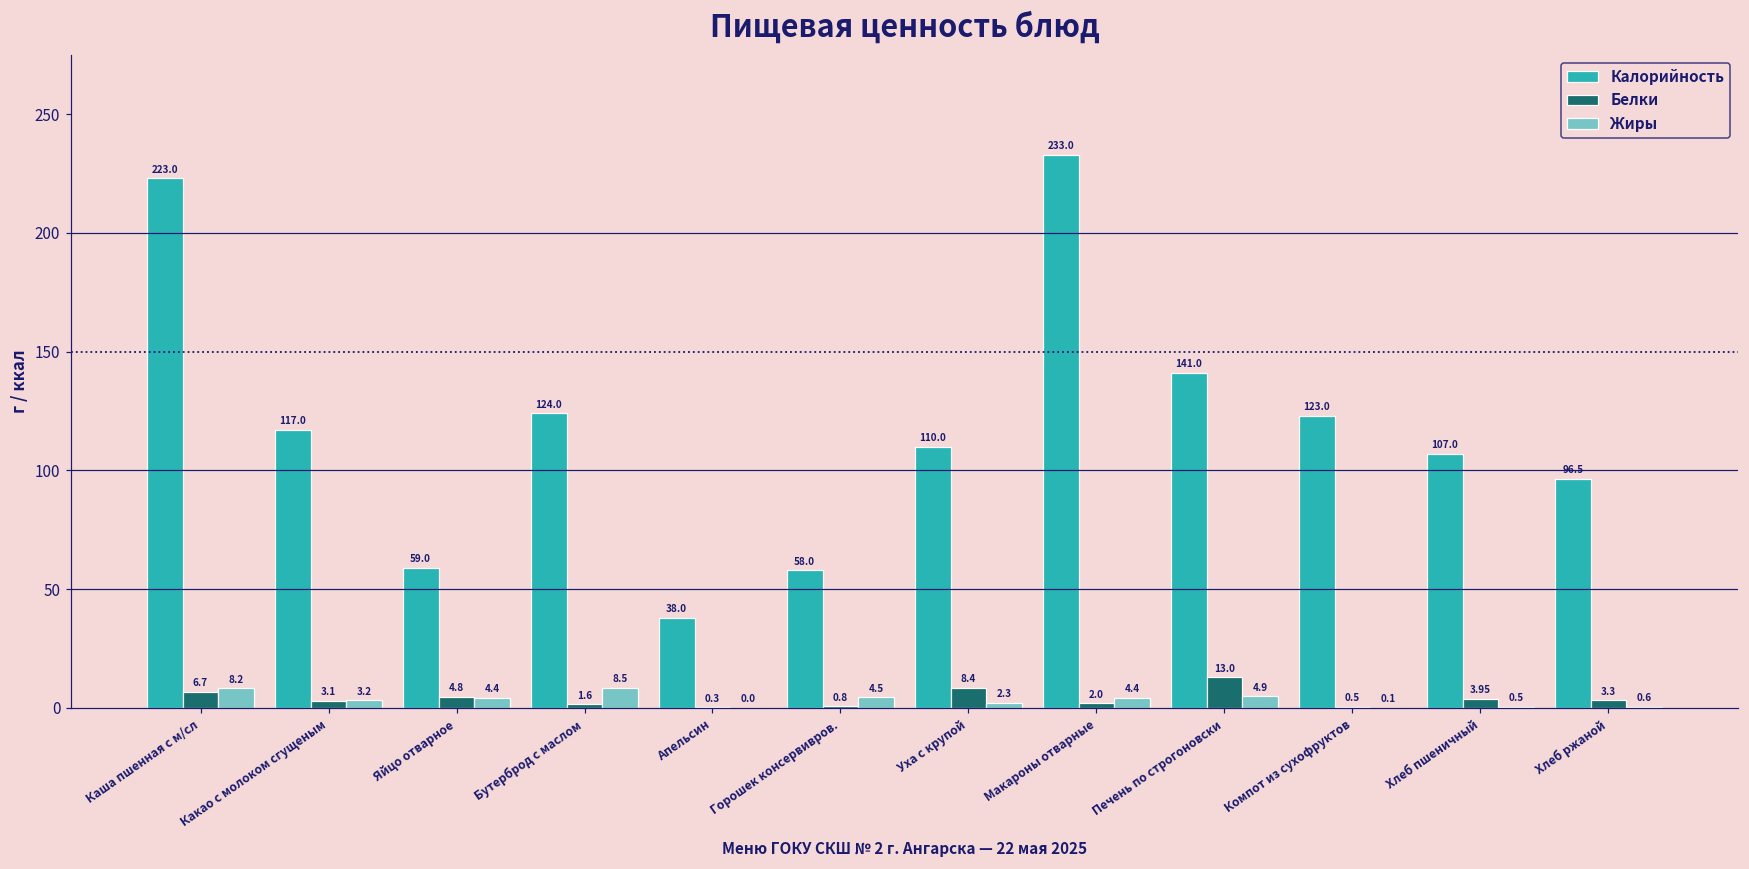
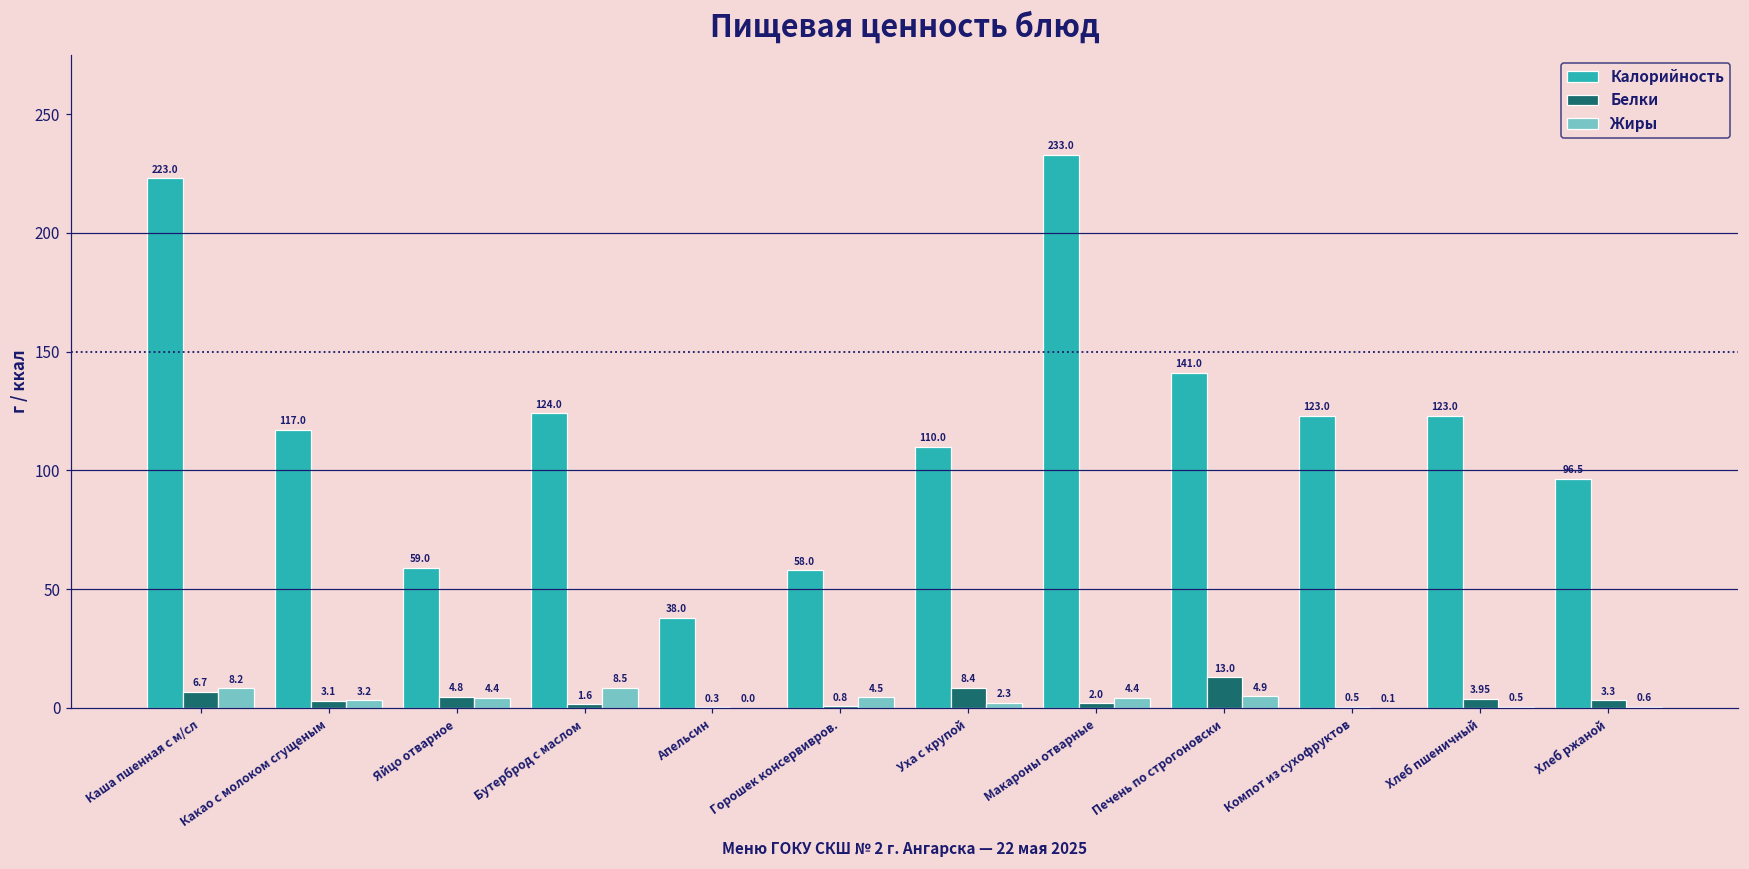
Калорийность, Хлеб пшеничный: 107.0 -> 123.0
